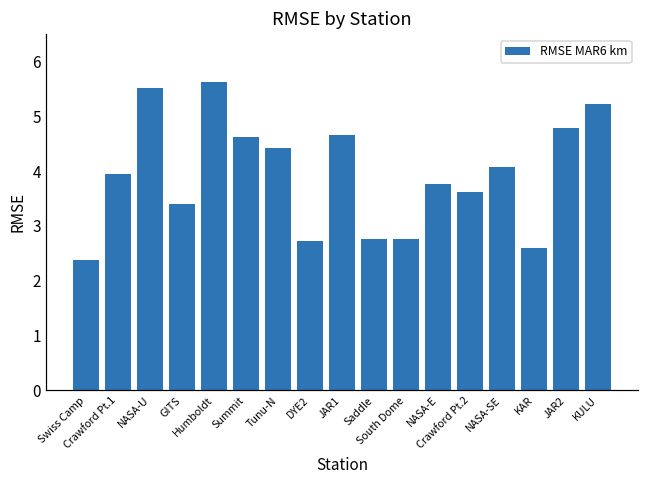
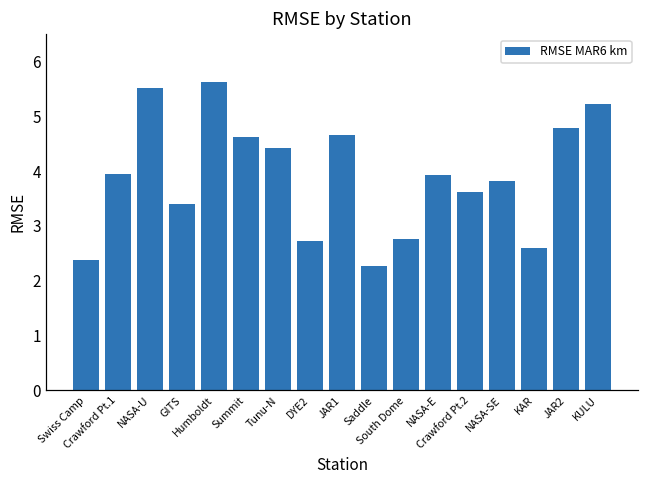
Saddle: 2.8 -> 2.3
NASA-E: 3.8 -> 3.9
NASA-SE: 4.1 -> 3.8
